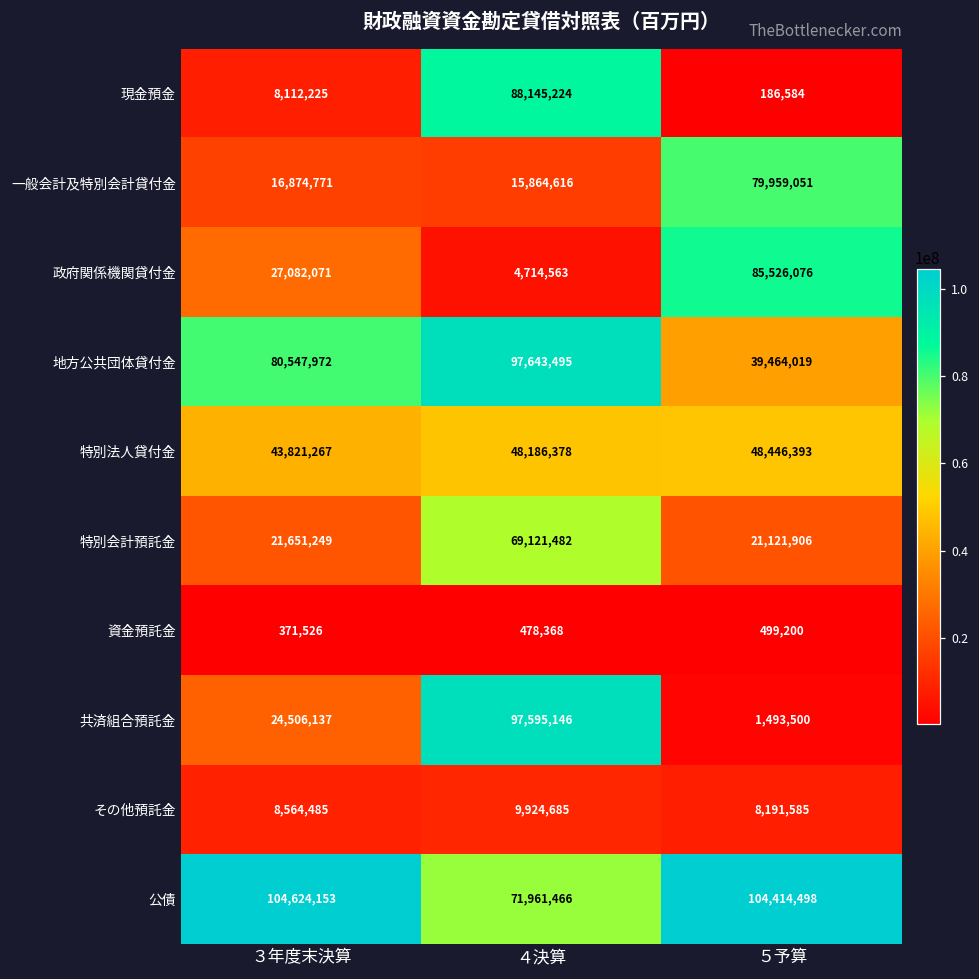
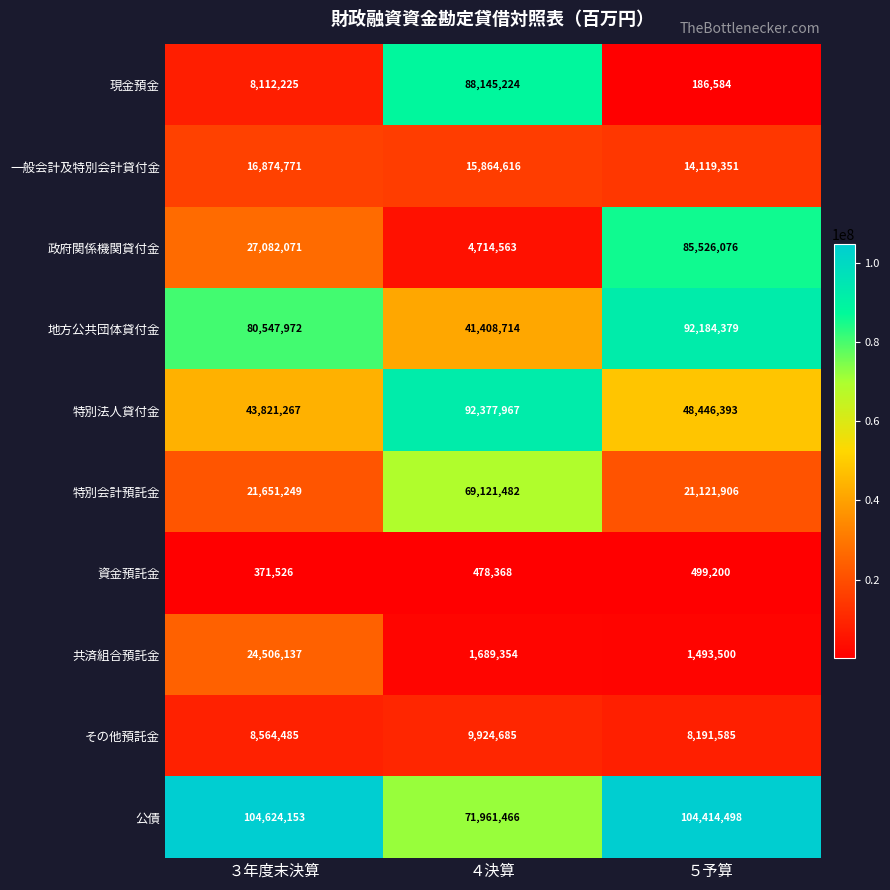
一般会計及特別会計貸付金, ５予算: 79,959,051 -> 14,119,351
地方公共団体貸付金, ４決算: 97,643,495 -> 41,408,714
地方公共団体貸付金, ５予算: 39,464,019 -> 92,184,379
特別法人貸付金, ４決算: 48,186,378 -> 92,377,967
共済組合預託金, ４決算: 97,595,146 -> 1,689,354
